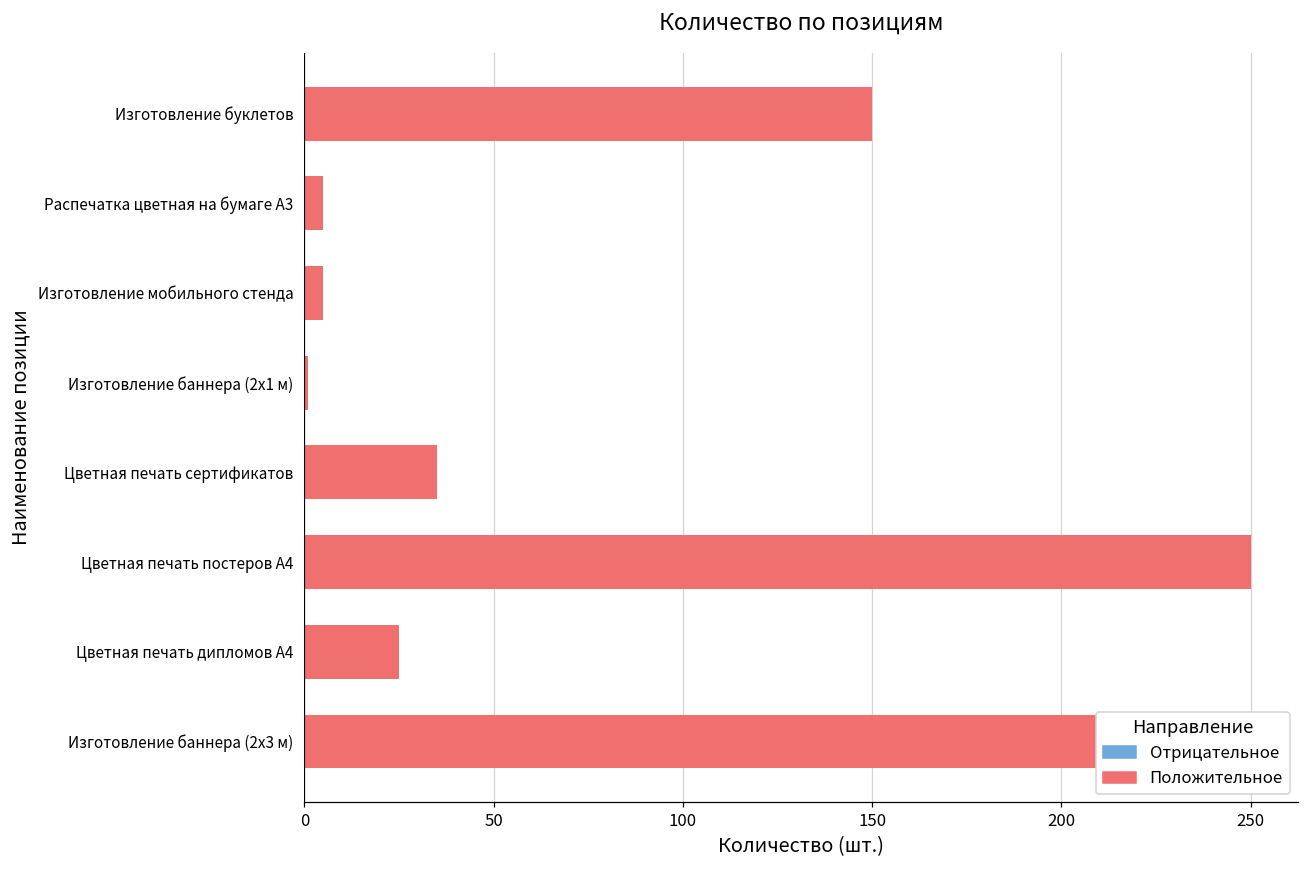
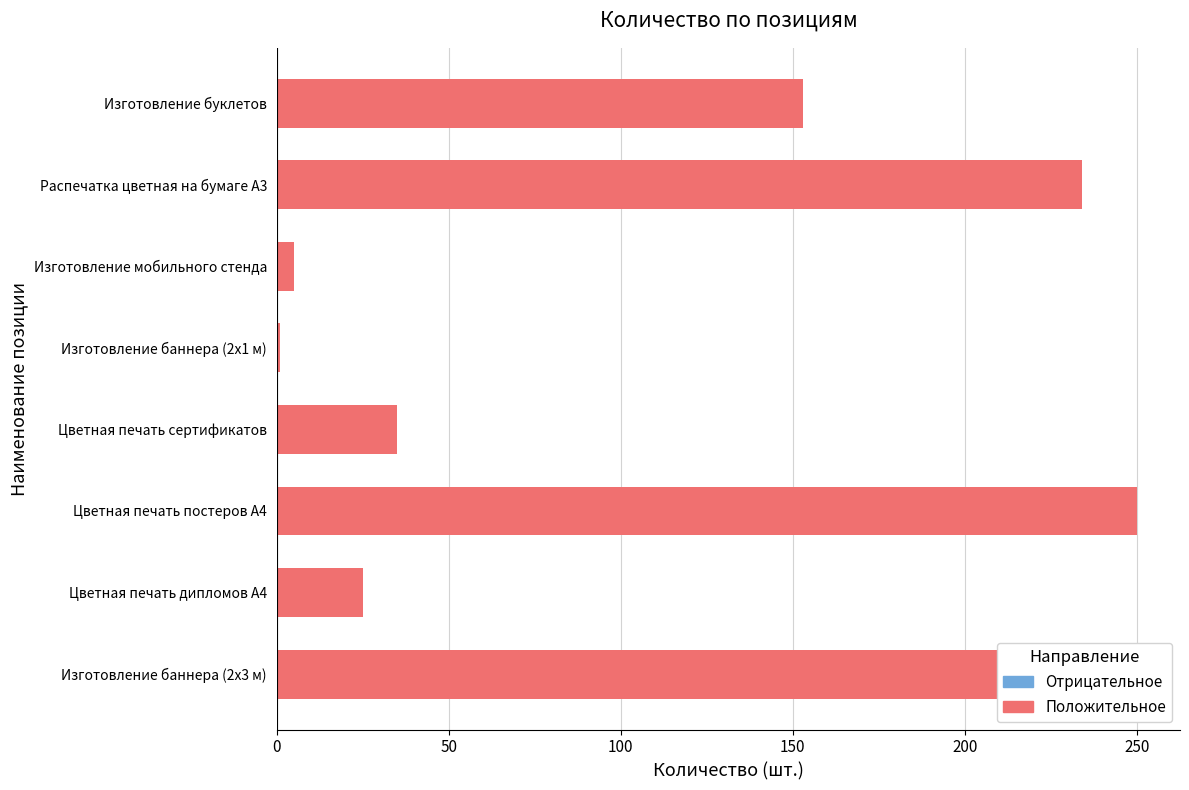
Изготовление буклетов: 150 -> 153
Распечатка цветная на бумаге А3: 5 -> 234
